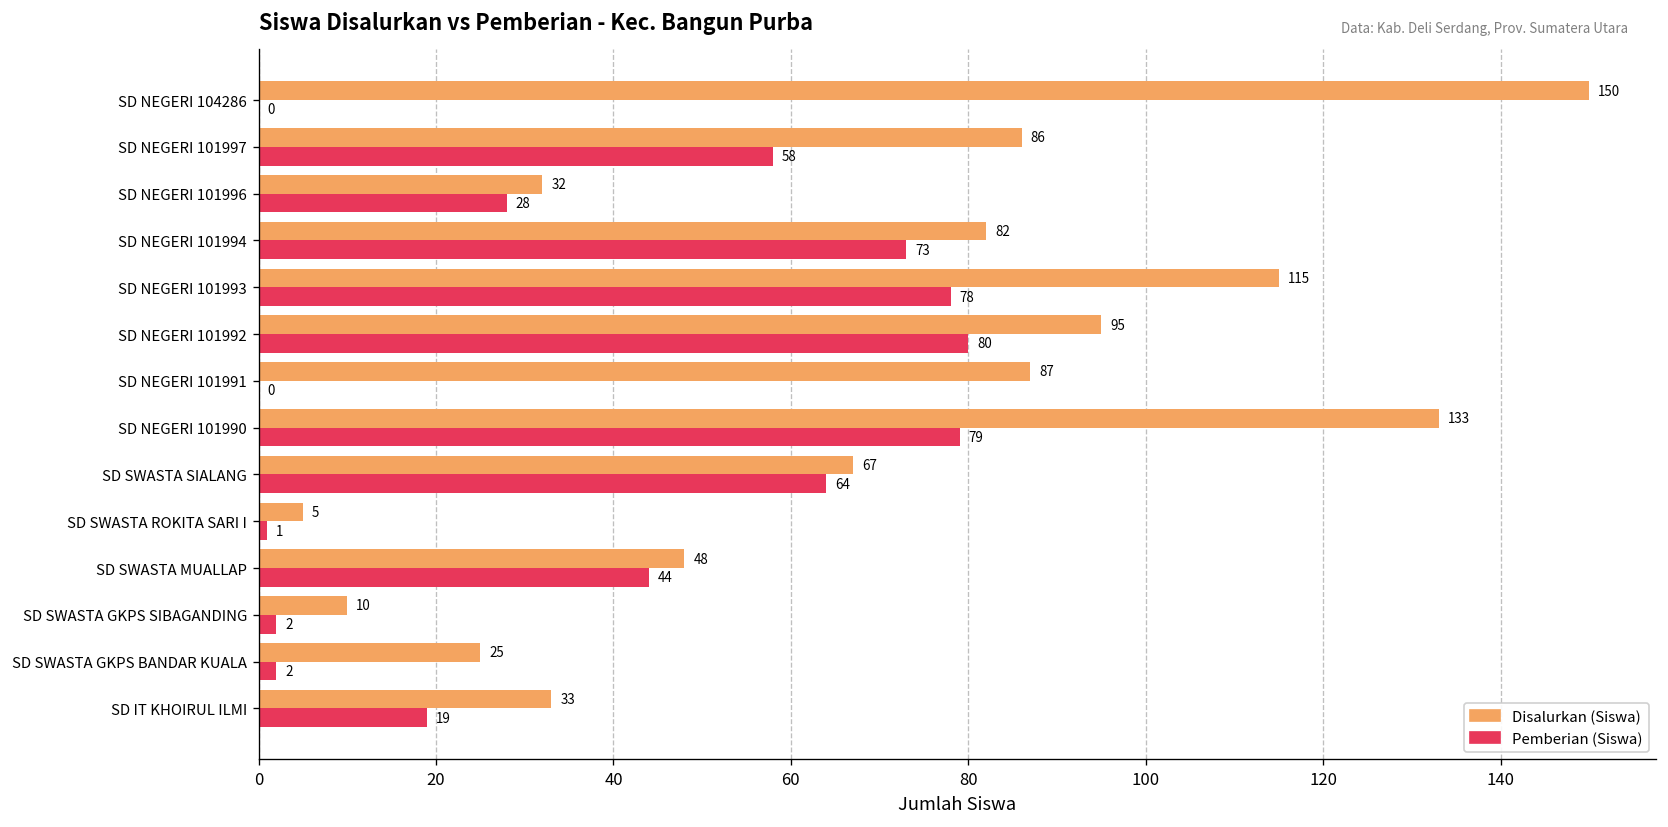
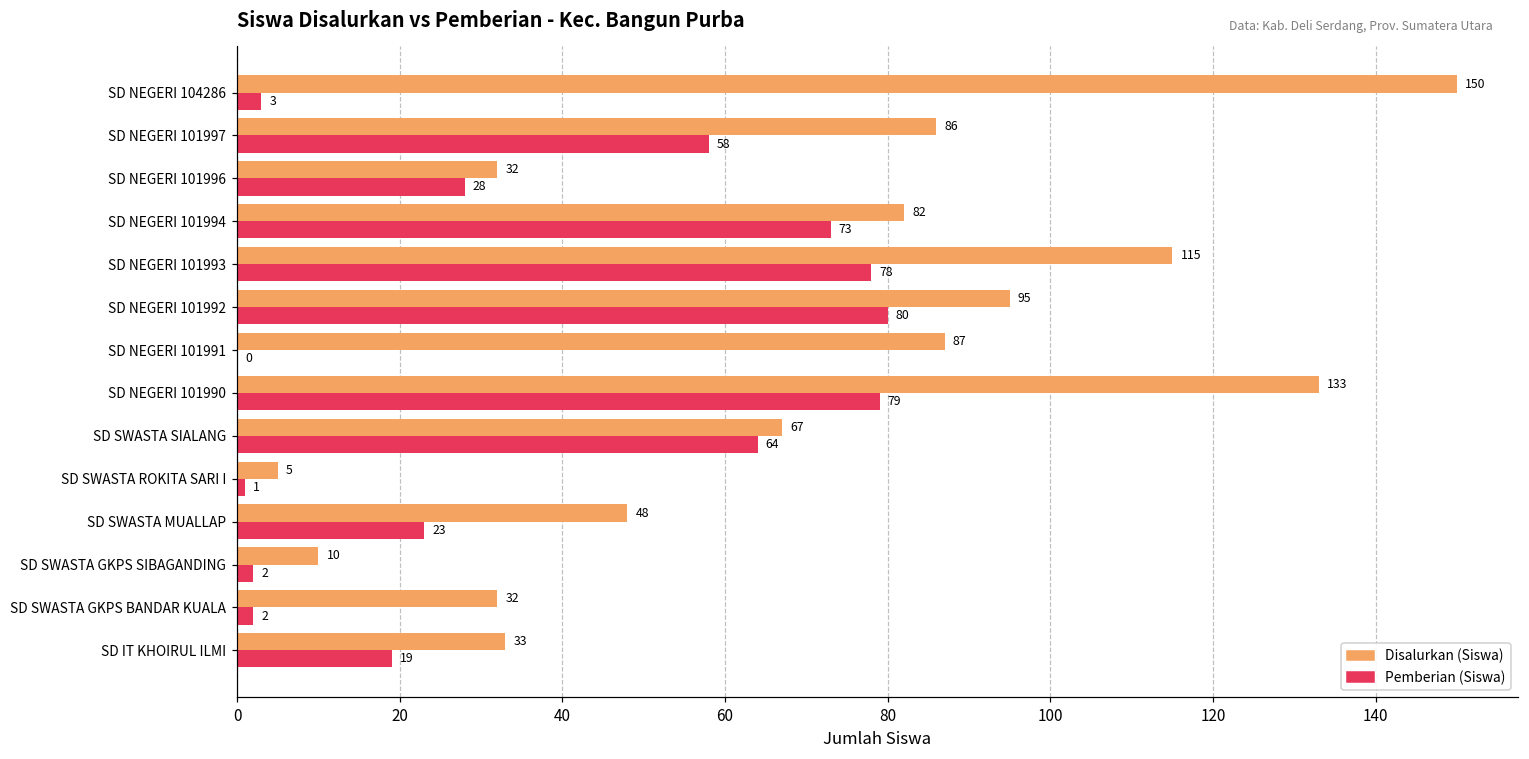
Pemberian (Siswa), SD NEGERI 104286: 0 -> 3
Pemberian (Siswa), SD SWASTA MUALLAP: 44 -> 23
Disalurkan (Siswa), SD SWASTA GKPS BANDAR KUALA: 25 -> 32
